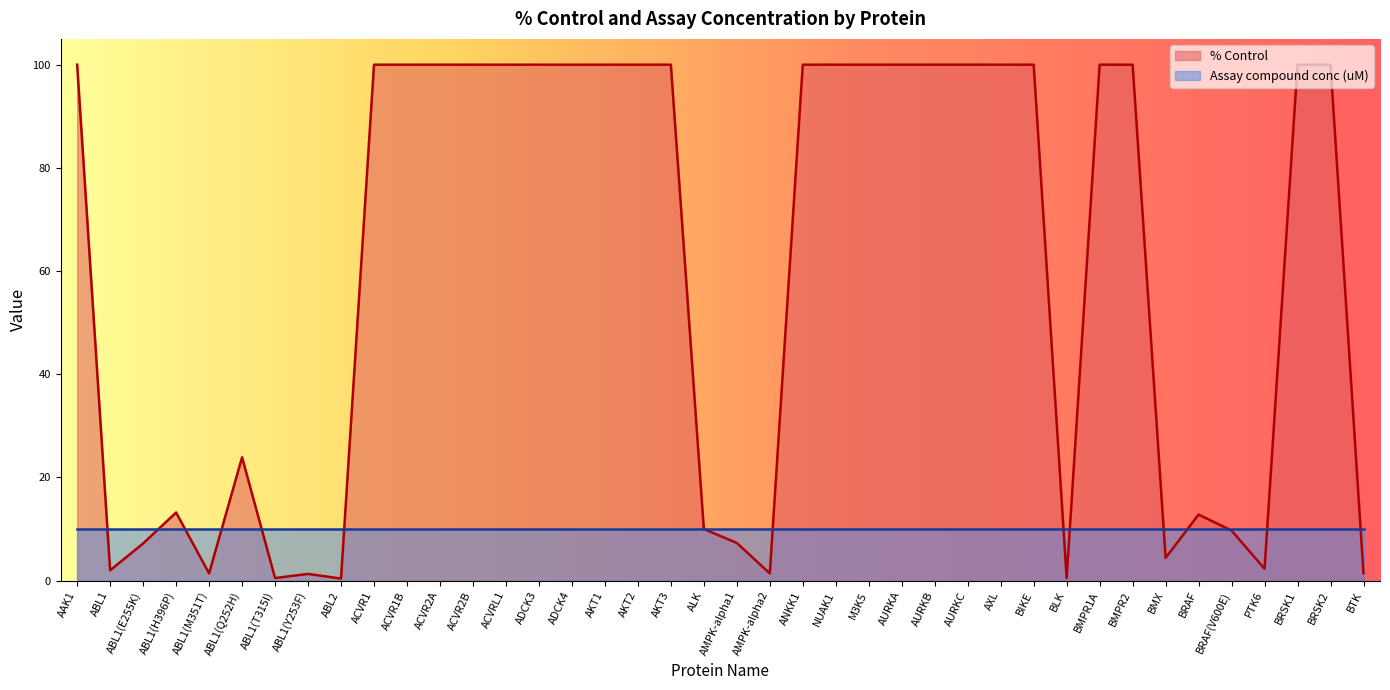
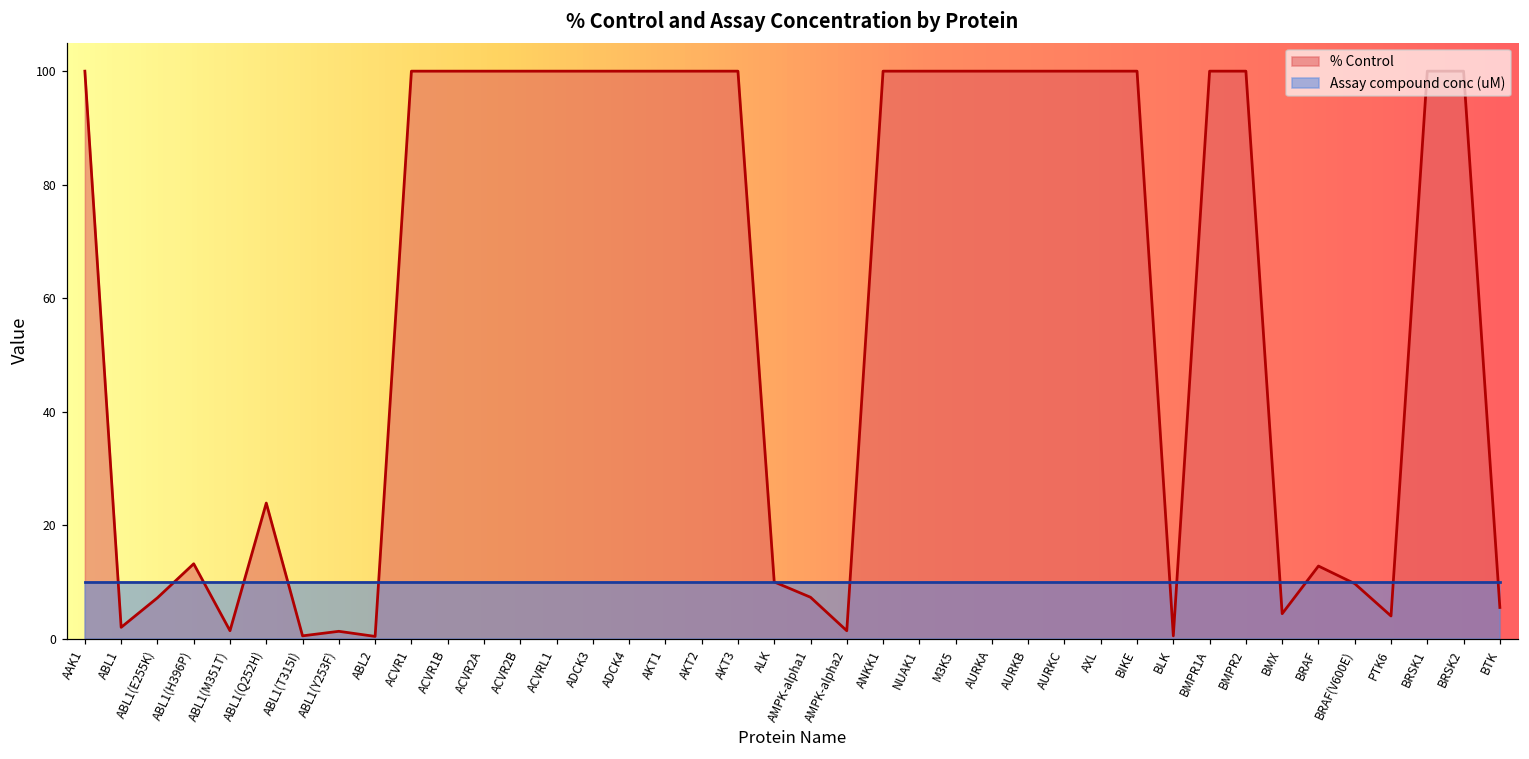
% Control, PTK6: 2 -> 4
% Control, BTK: 1 -> 6
